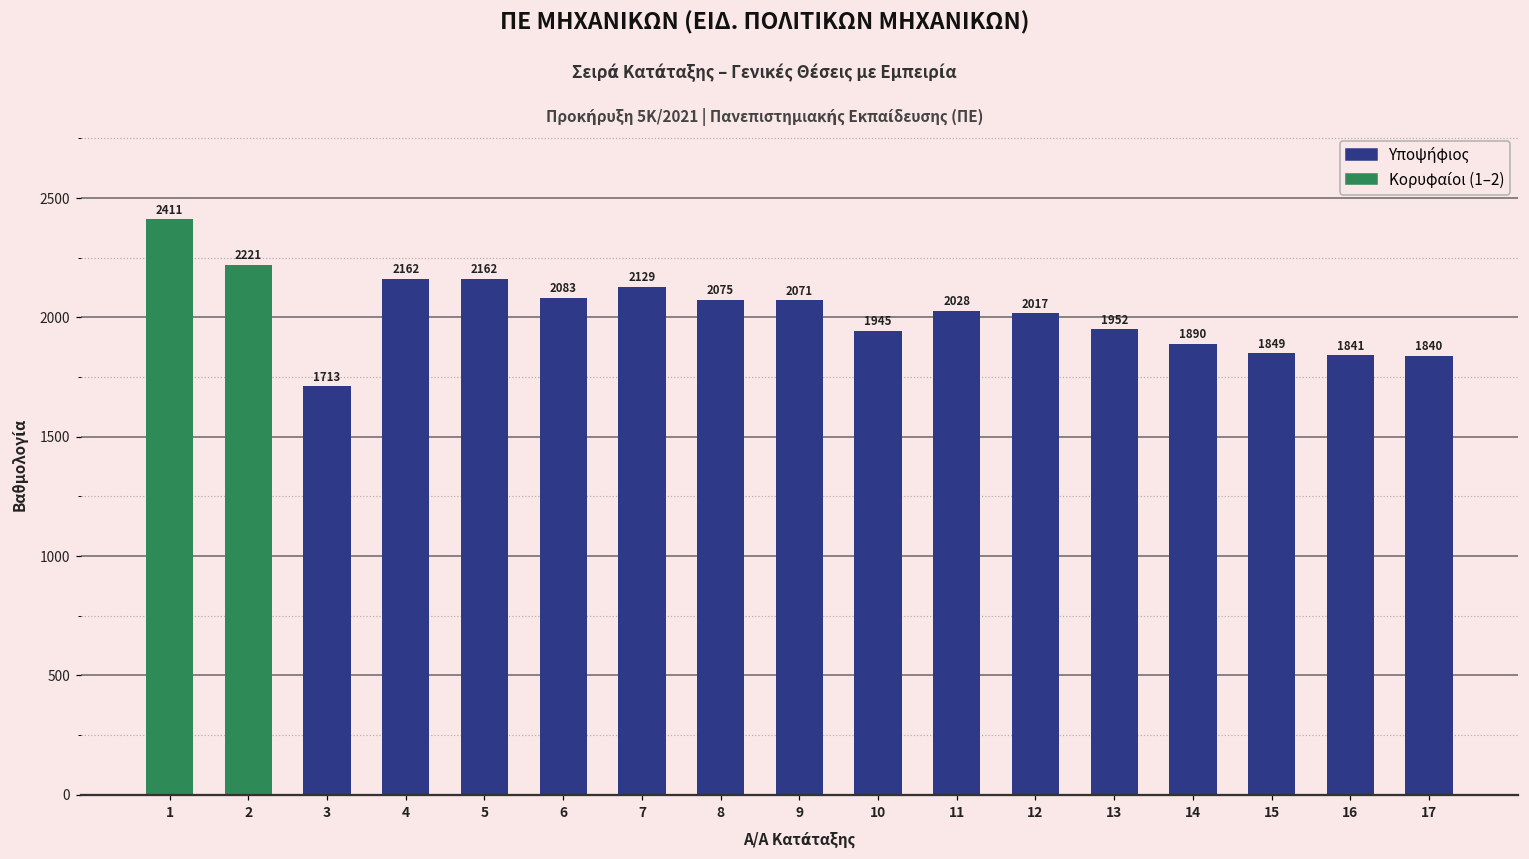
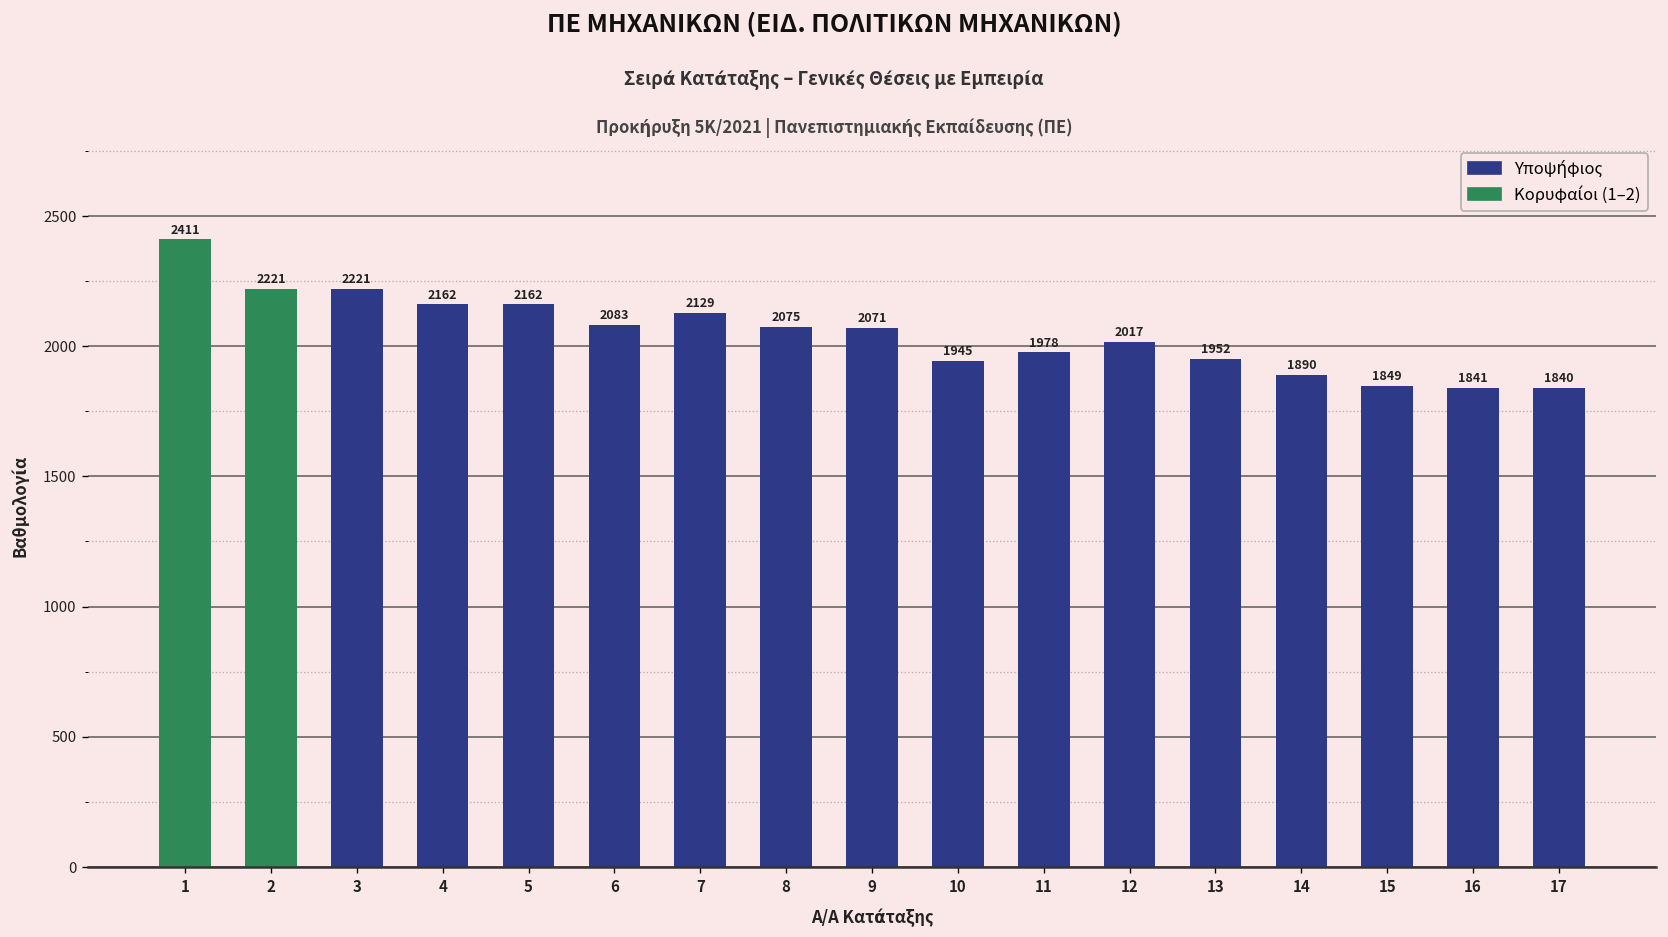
3: 1713 -> 2221
11: 2028 -> 1978
